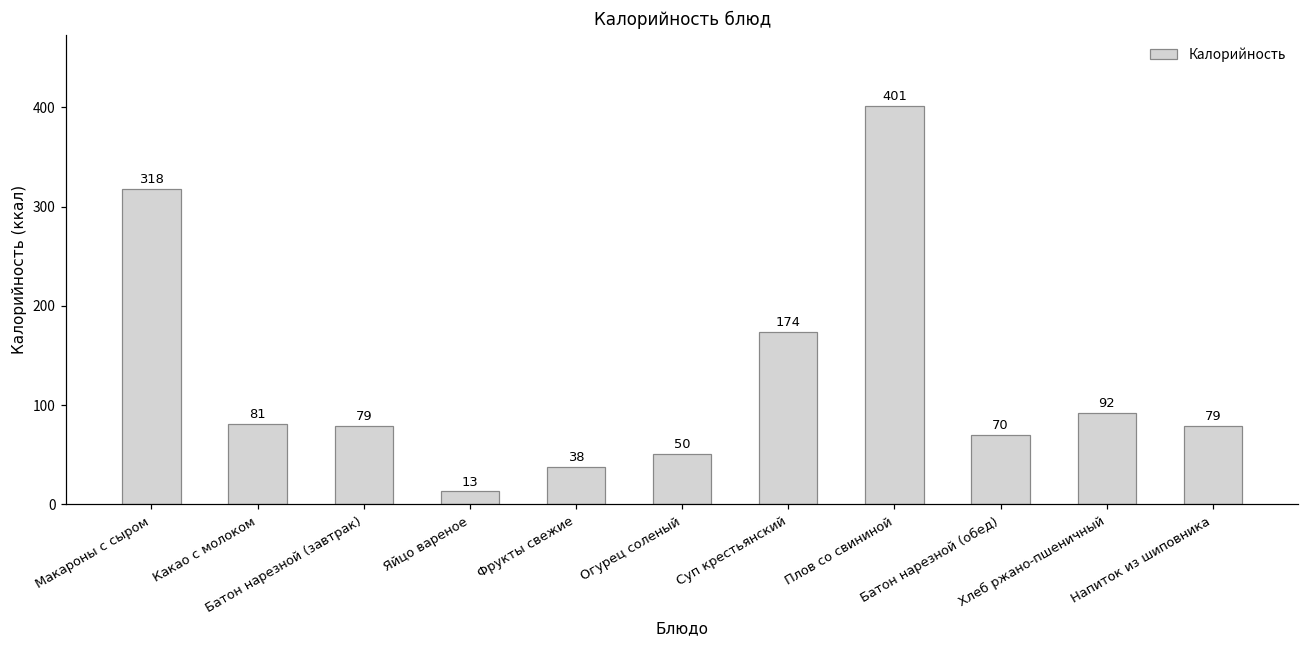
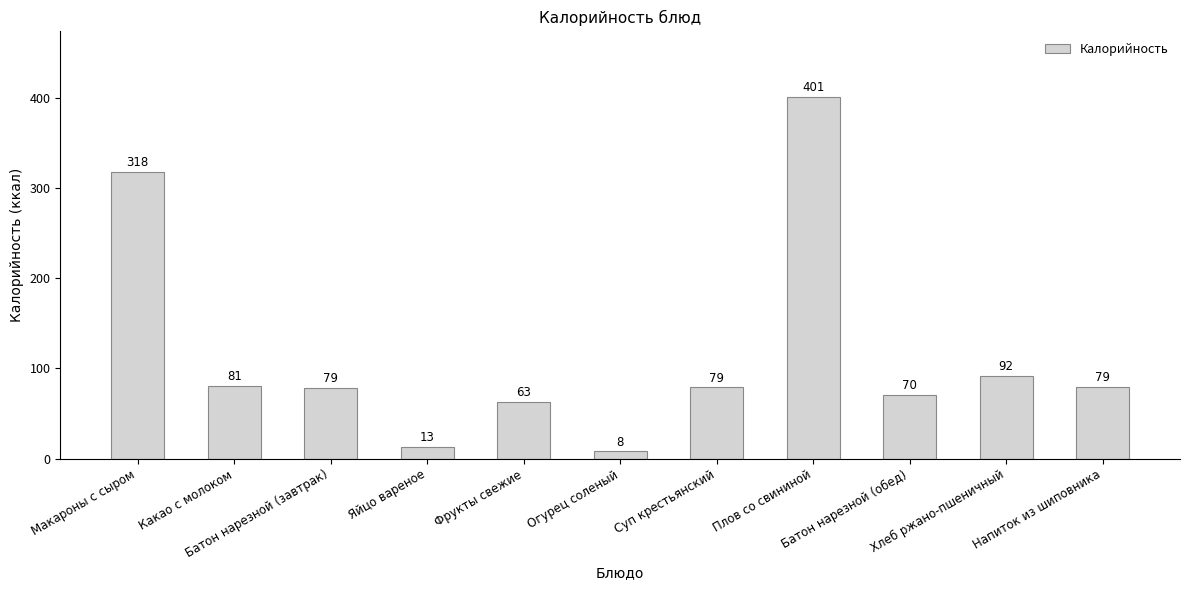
Фрукты свежие: 38 -> 63
Огурец соленый: 50 -> 8
Суп крестьянский: 174 -> 79
